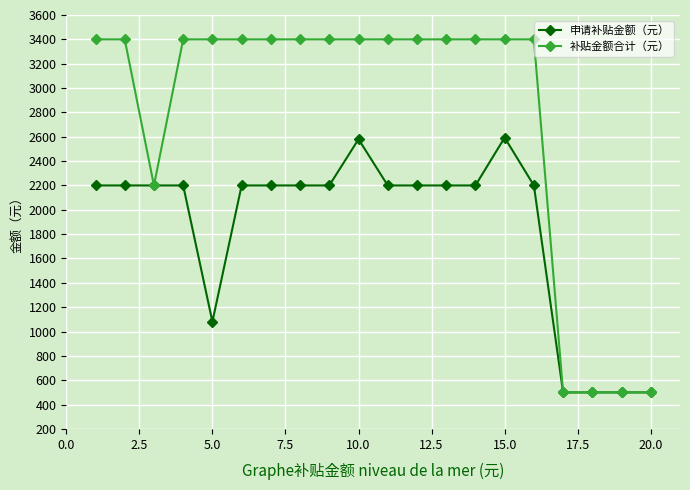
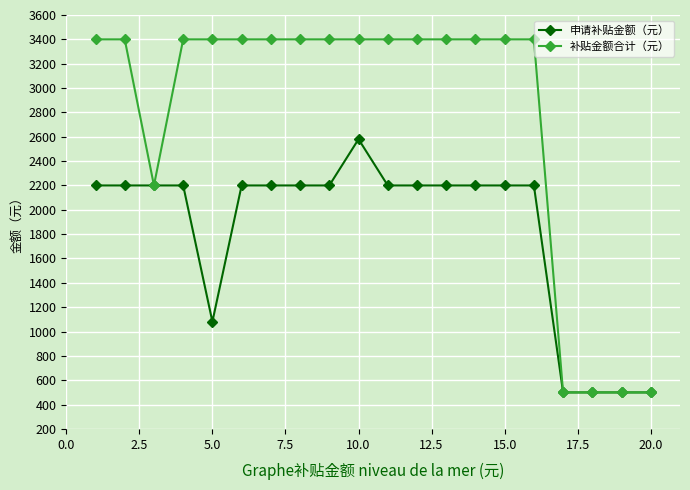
申请补贴金额（元）, 15.0: 2590 -> 2200
